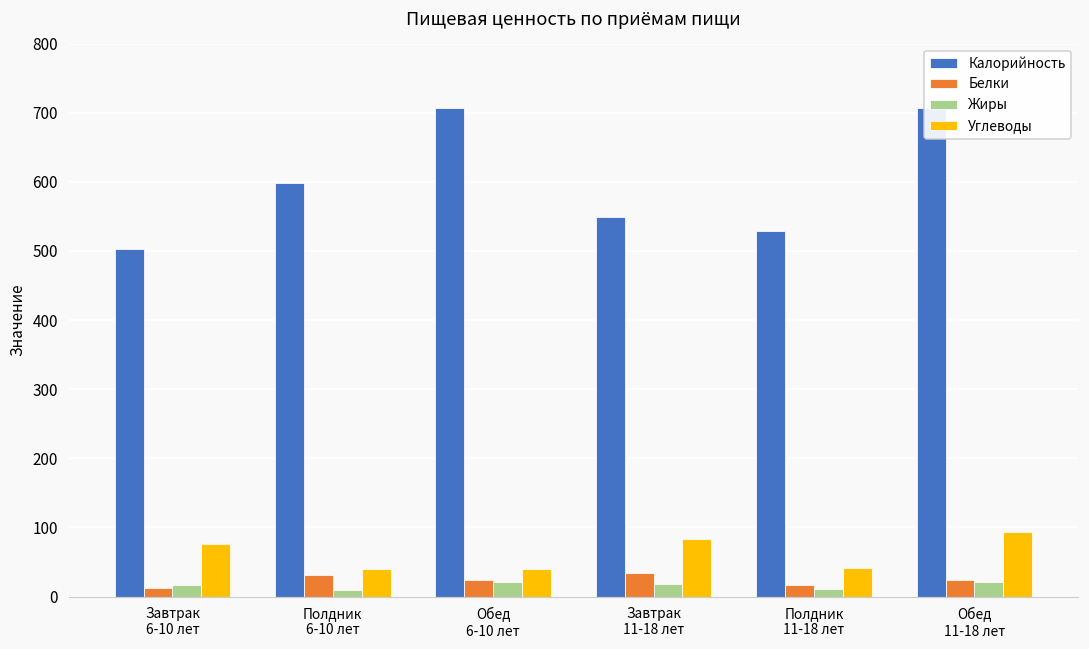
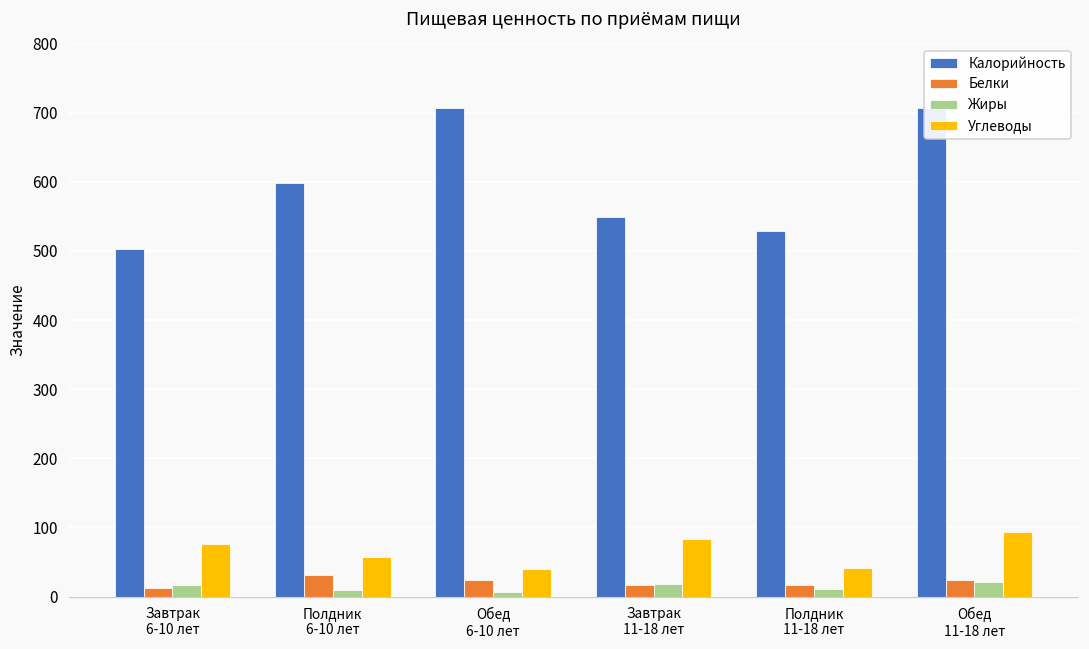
Углеводы, Полдник 6-10 лет: 40 -> 60
Жиры, Обед 6-10 лет: 20 -> 10
Белки, Завтрак 11-18 лет: 30 -> 20
